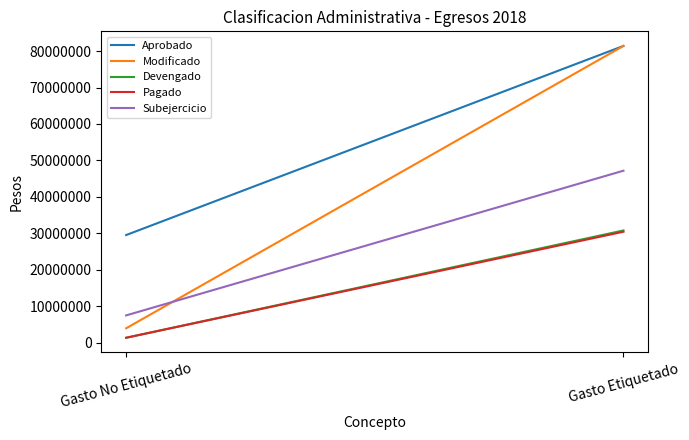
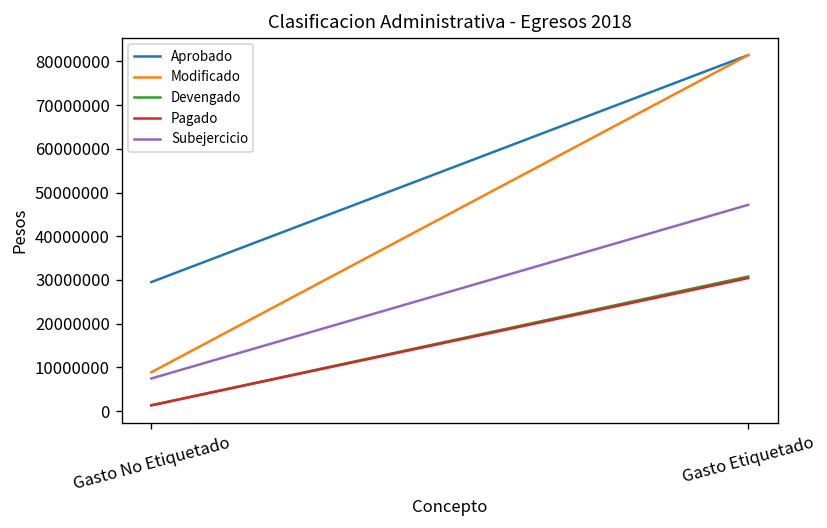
Modificado, Gasto No Etiquetado: 4000000 -> 9000000
